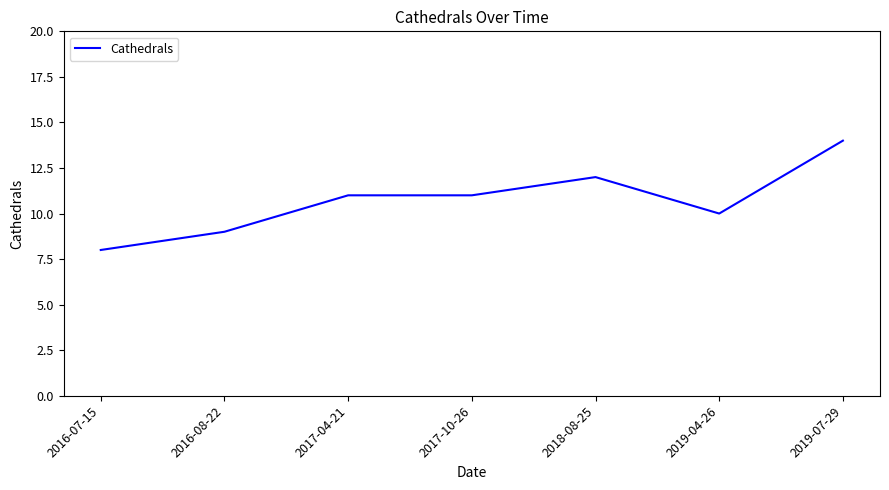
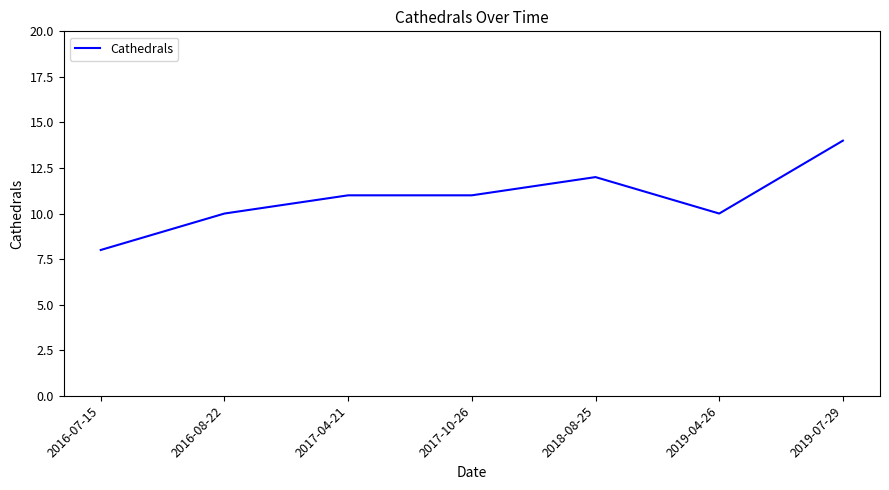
2016-08-22: 9 -> 10
